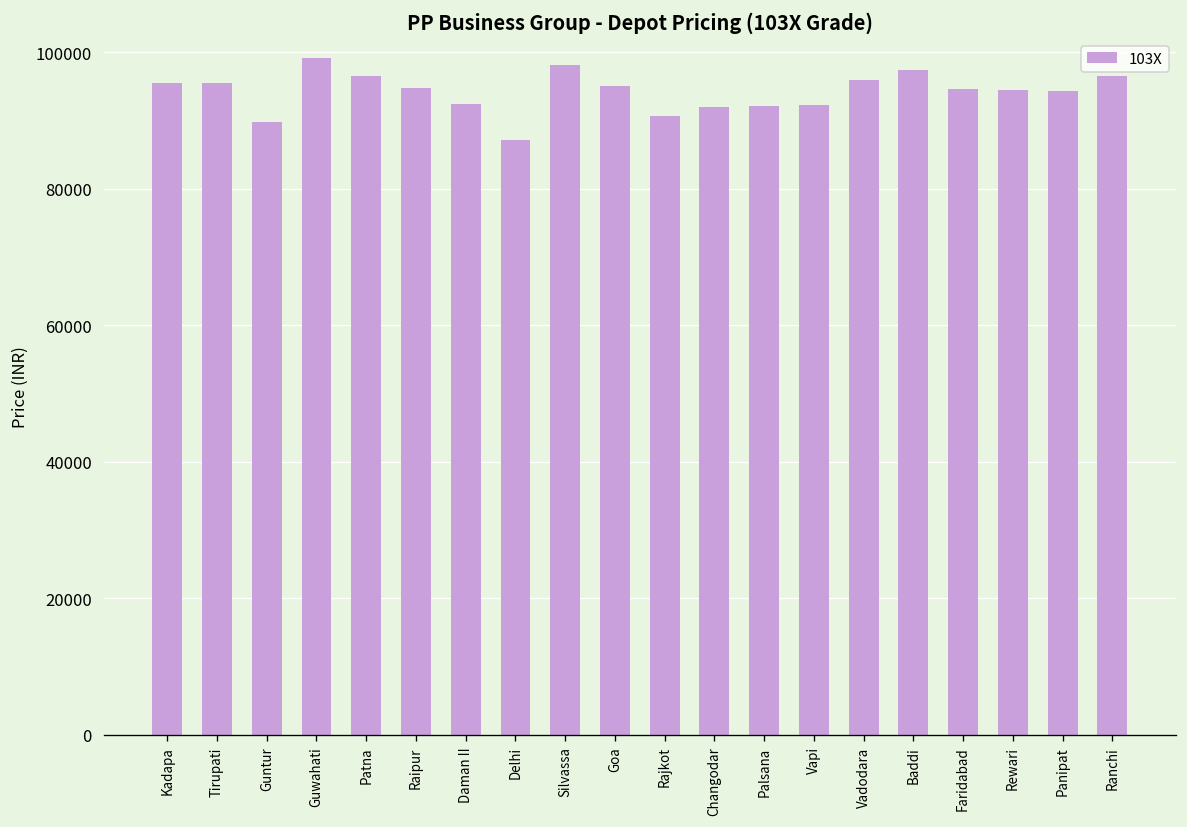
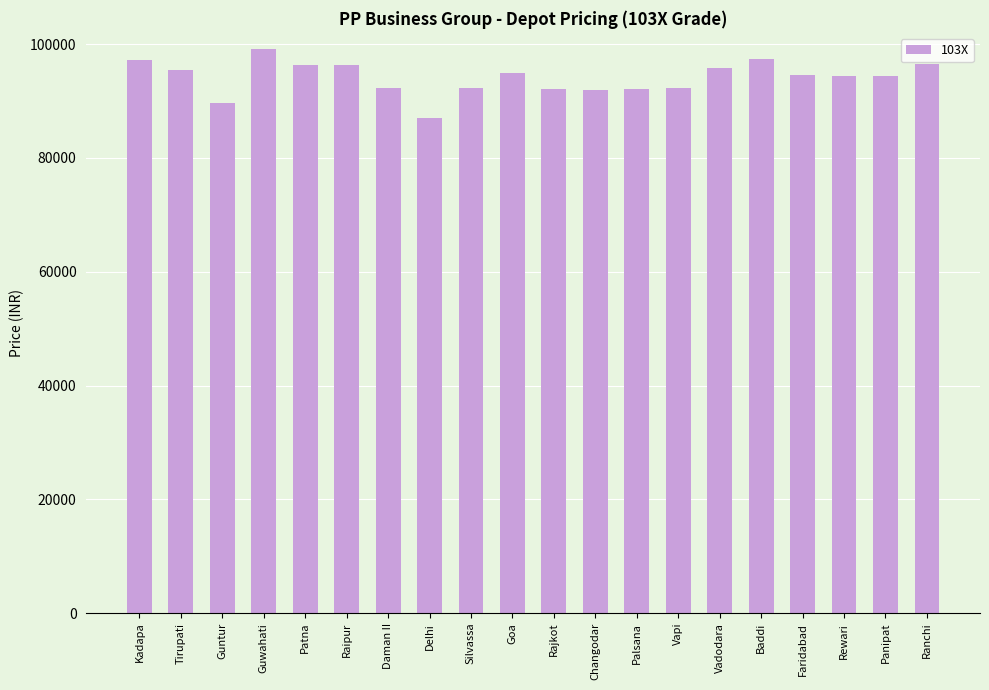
Kadapa: 95000 -> 97000
Raipur: 95000 -> 96000
Silvassa: 98000 -> 92000
Rajkot: 91000 -> 92000
